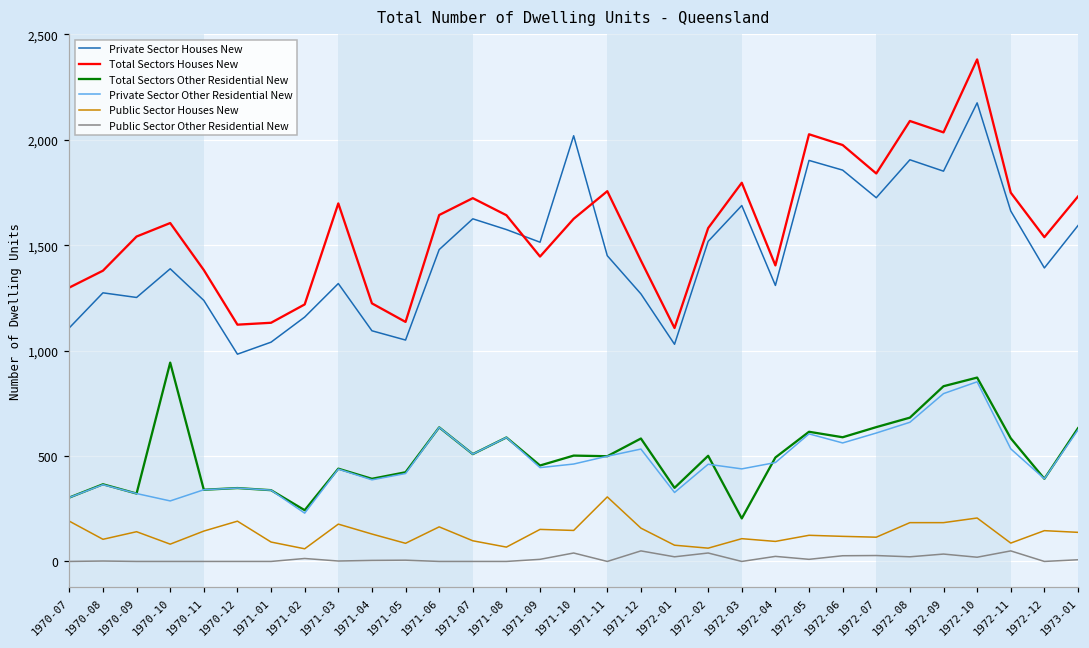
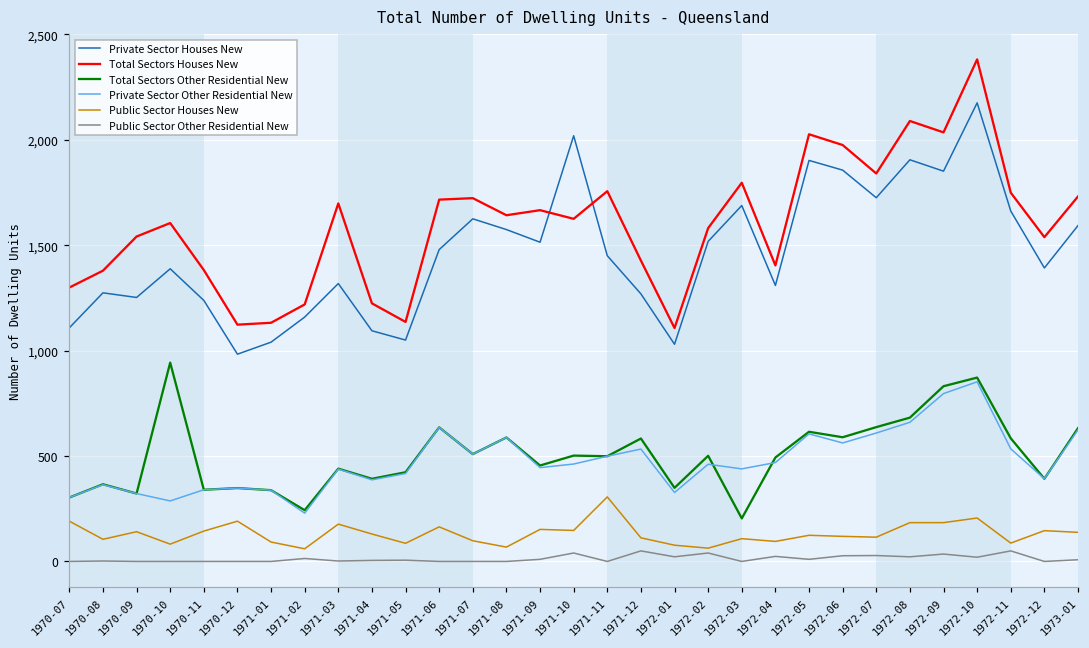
Total Sectors Houses New, 1971-06: 1,640 -> 1,720
Total Sectors Houses New, 1971-09: 1,450 -> 1,670
Public Sector Houses New, 1971-12: 160 -> 110
